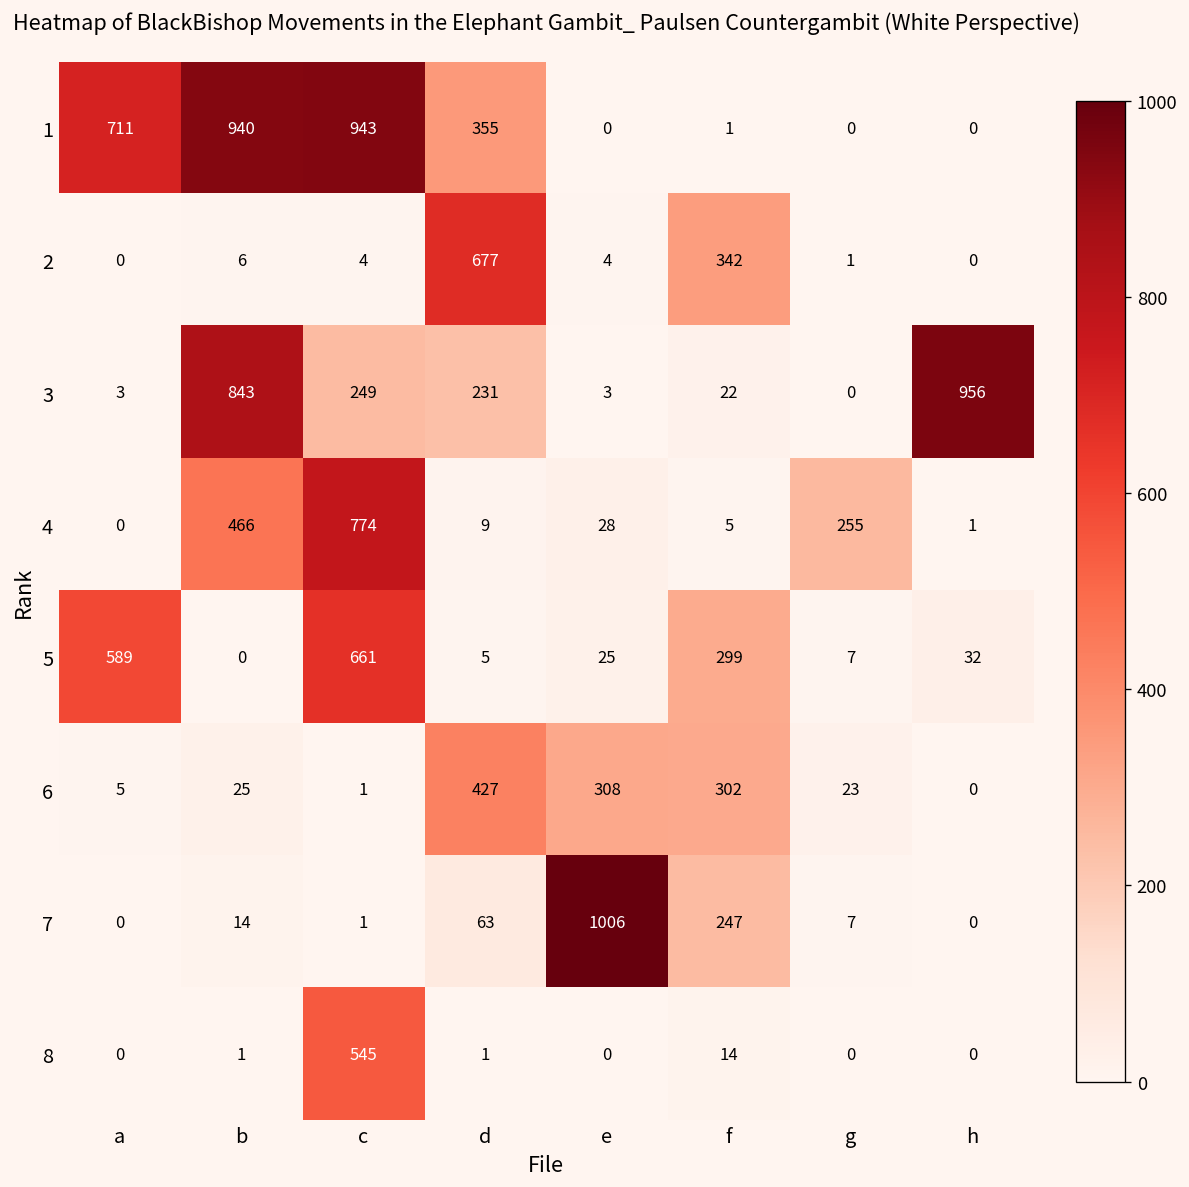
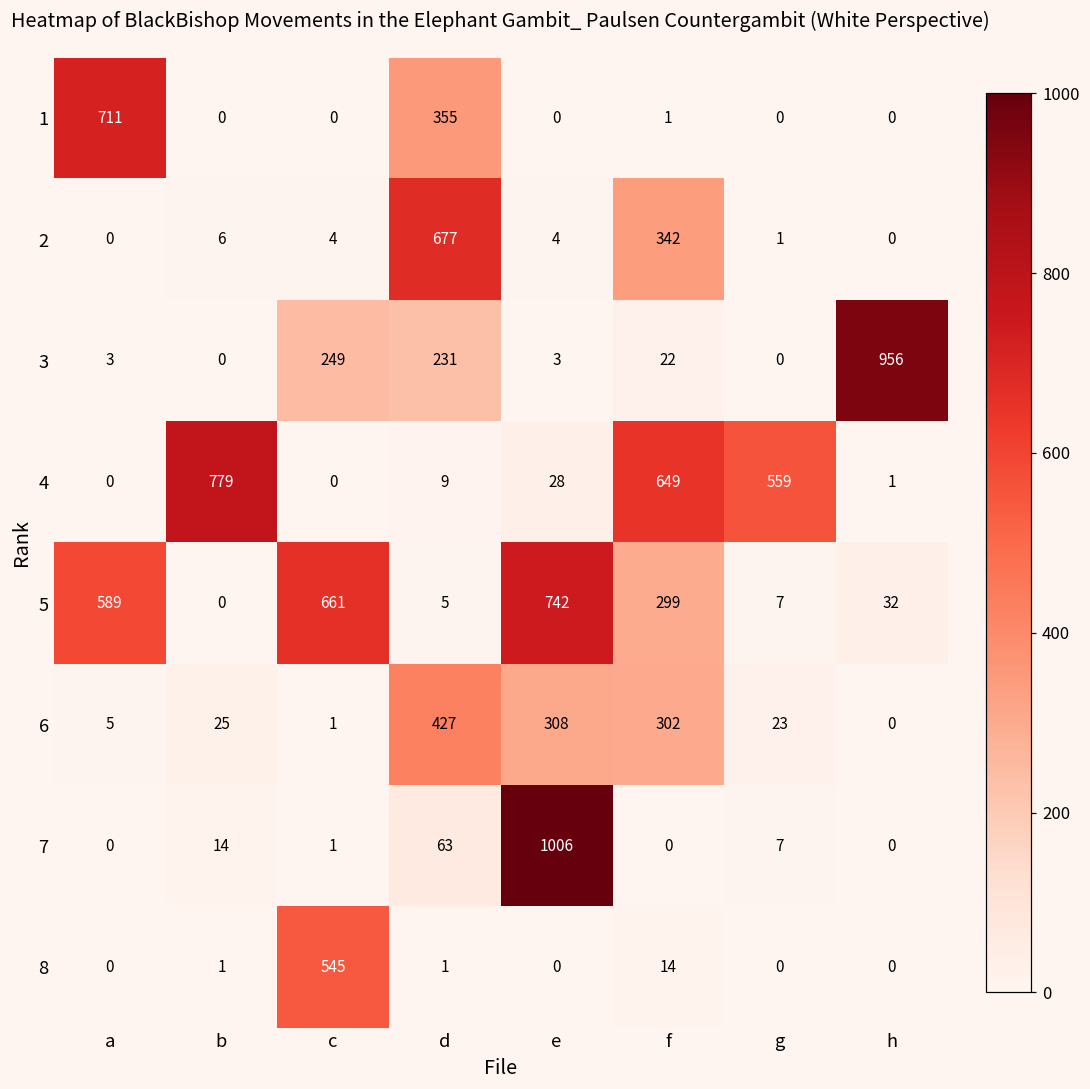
1, b: 940 -> 0
1, c: 943 -> 0
3, b: 843 -> 0
4, b: 466 -> 779
4, c: 774 -> 0
4, f: 5 -> 649
4, g: 255 -> 559
5, e: 25 -> 742
7, f: 247 -> 0
